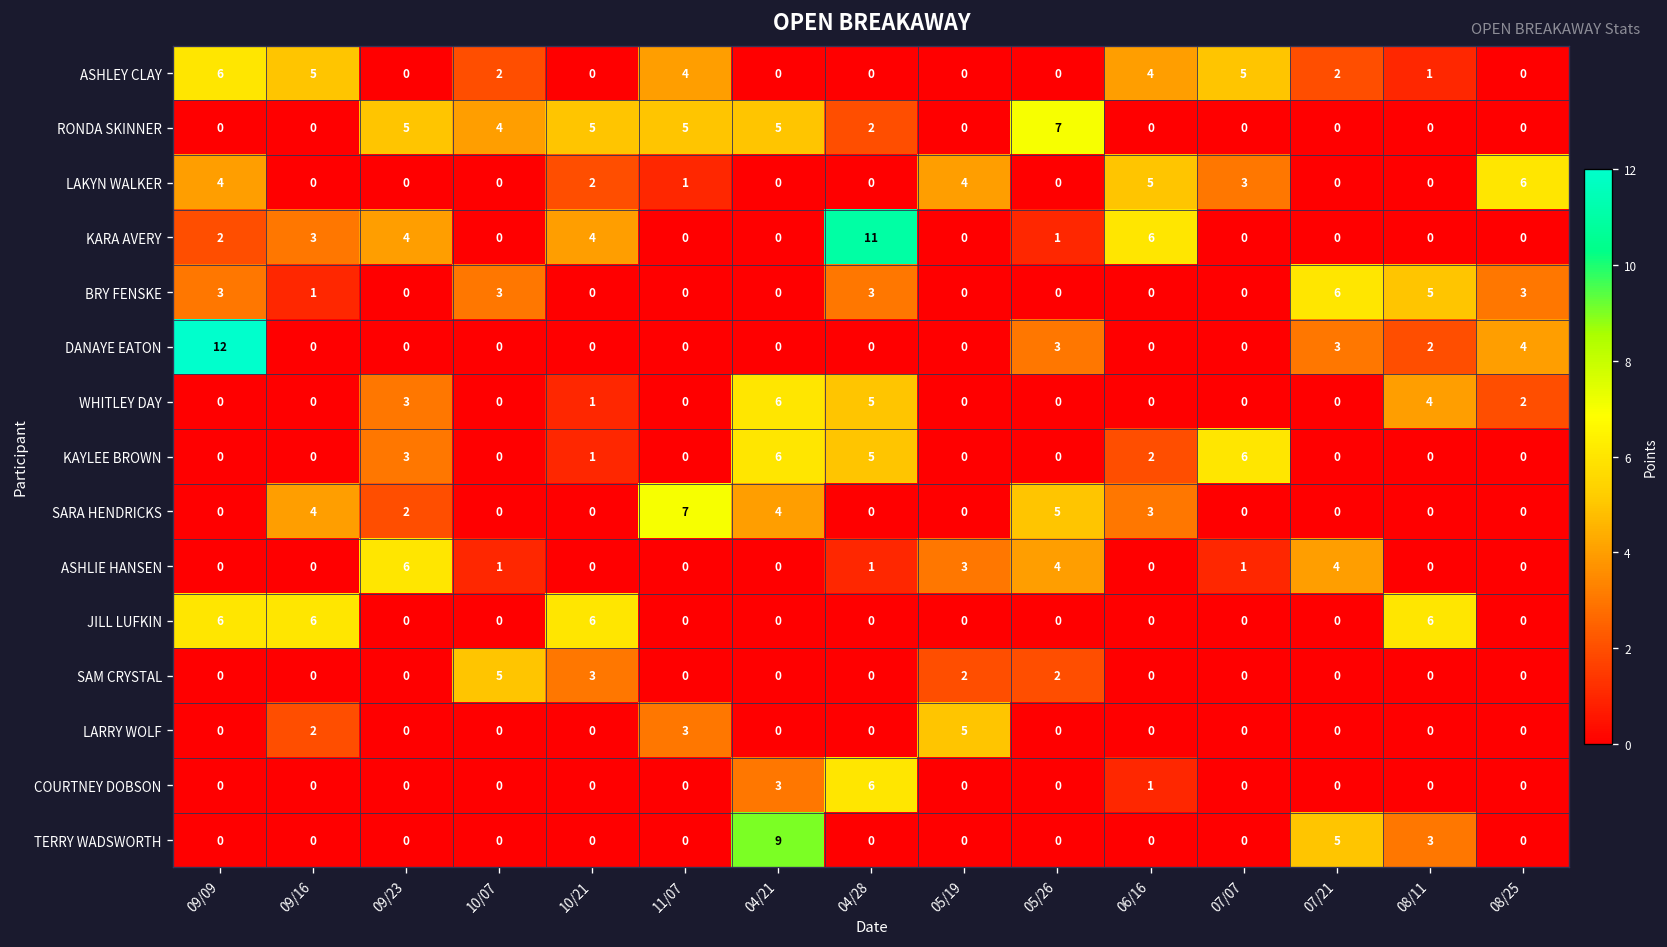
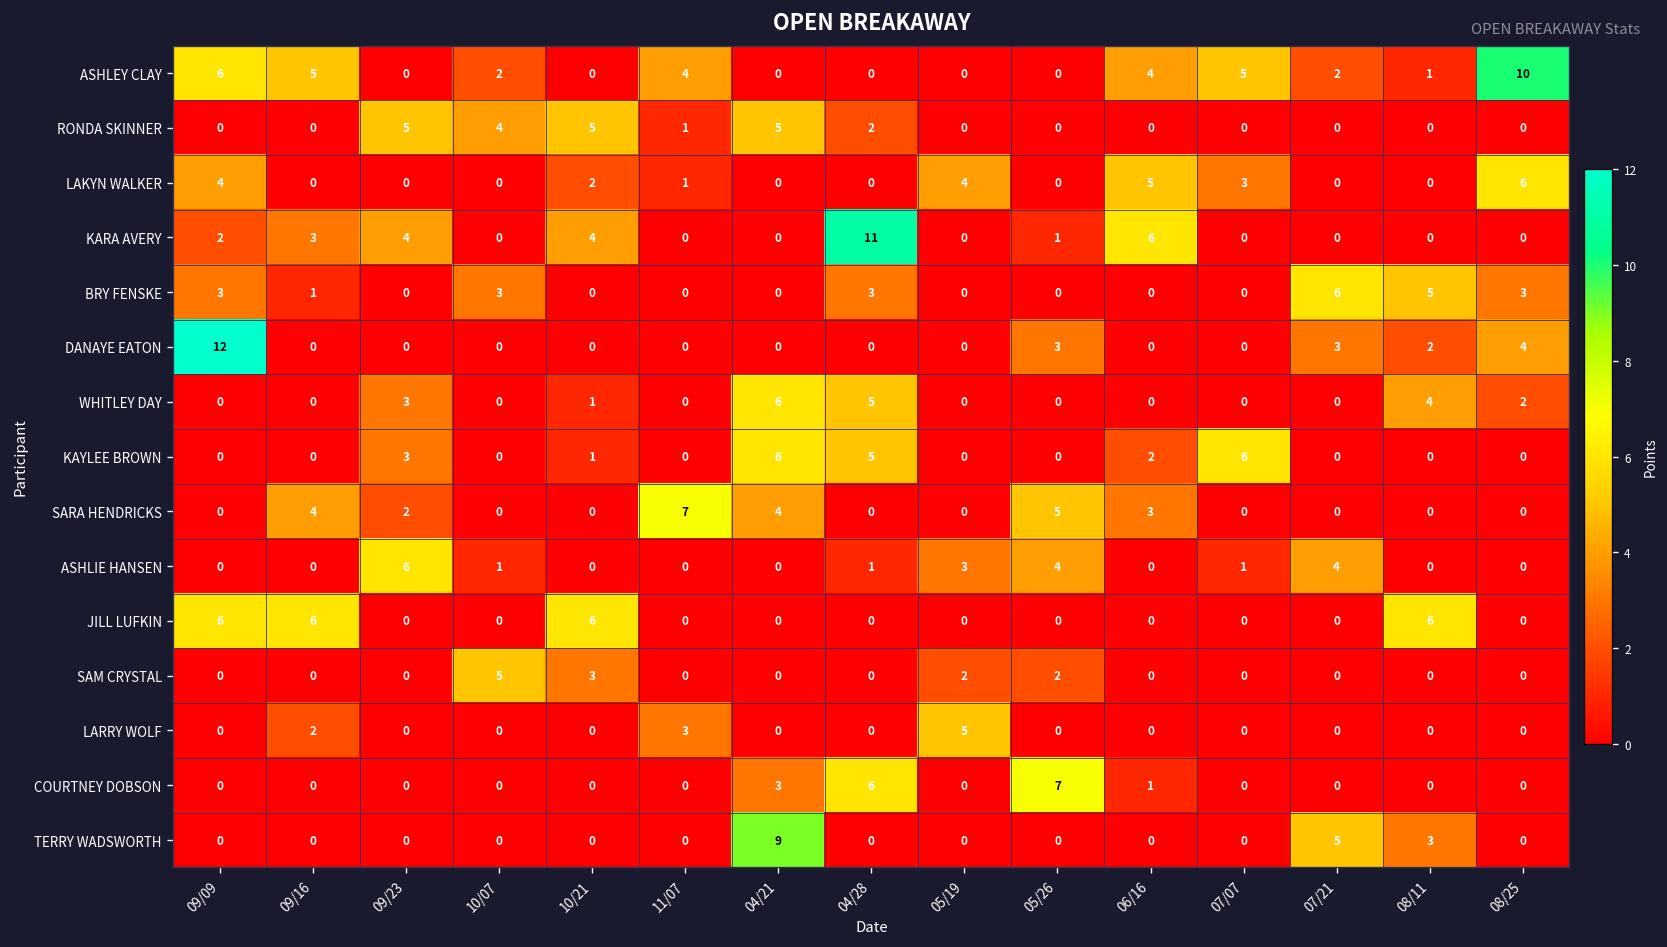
ASHLEY CLAY, 08/25: 0 -> 10
RONDA SKINNER, 11/07: 5 -> 1
RONDA SKINNER, 05/26: 7 -> 0
COURTNEY DOBSON, 05/26: 0 -> 7
